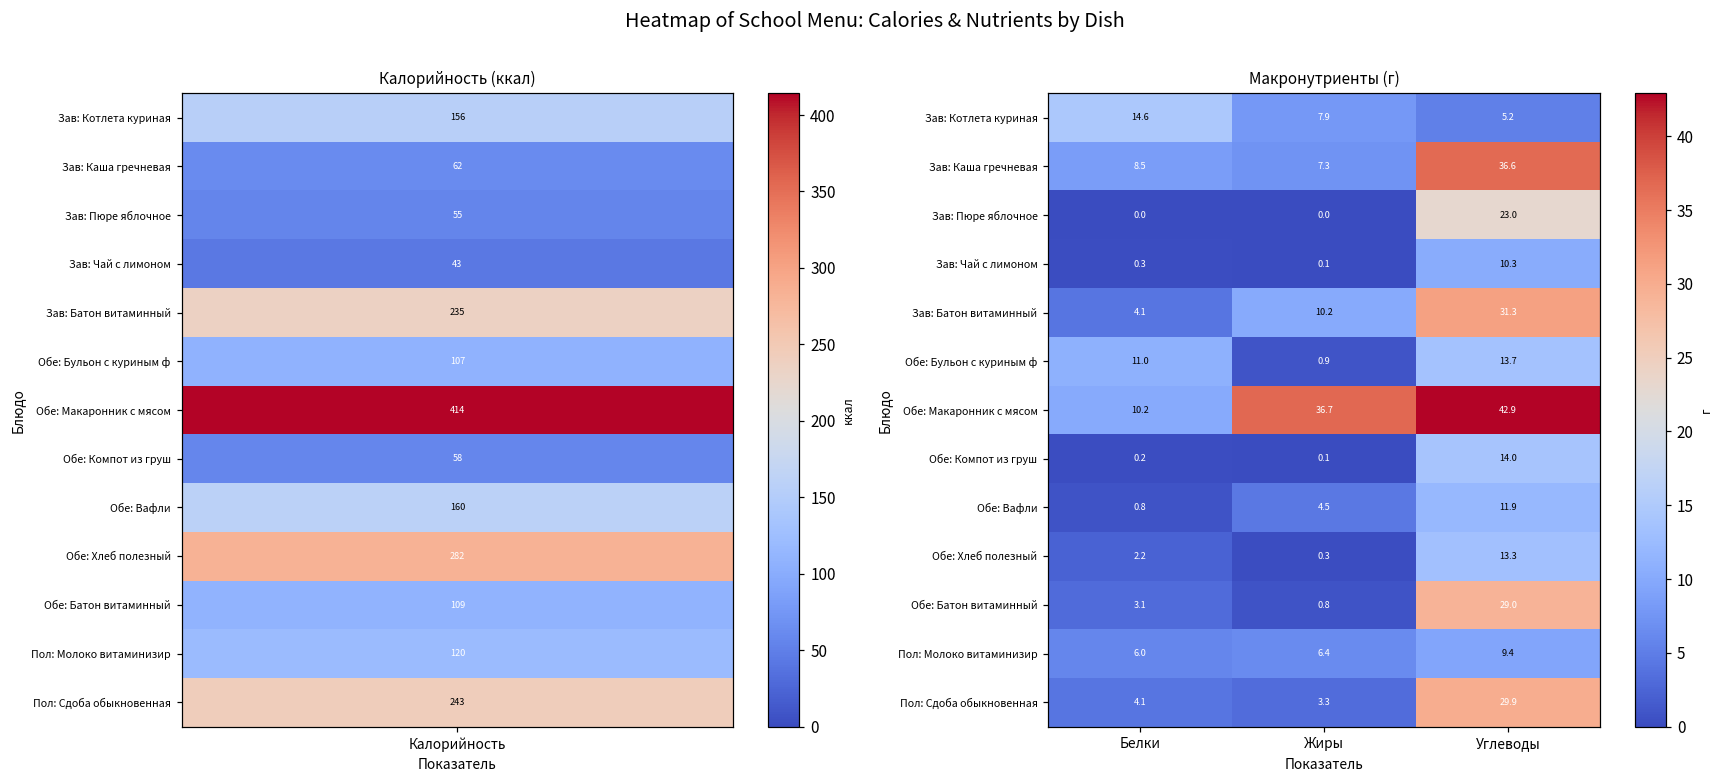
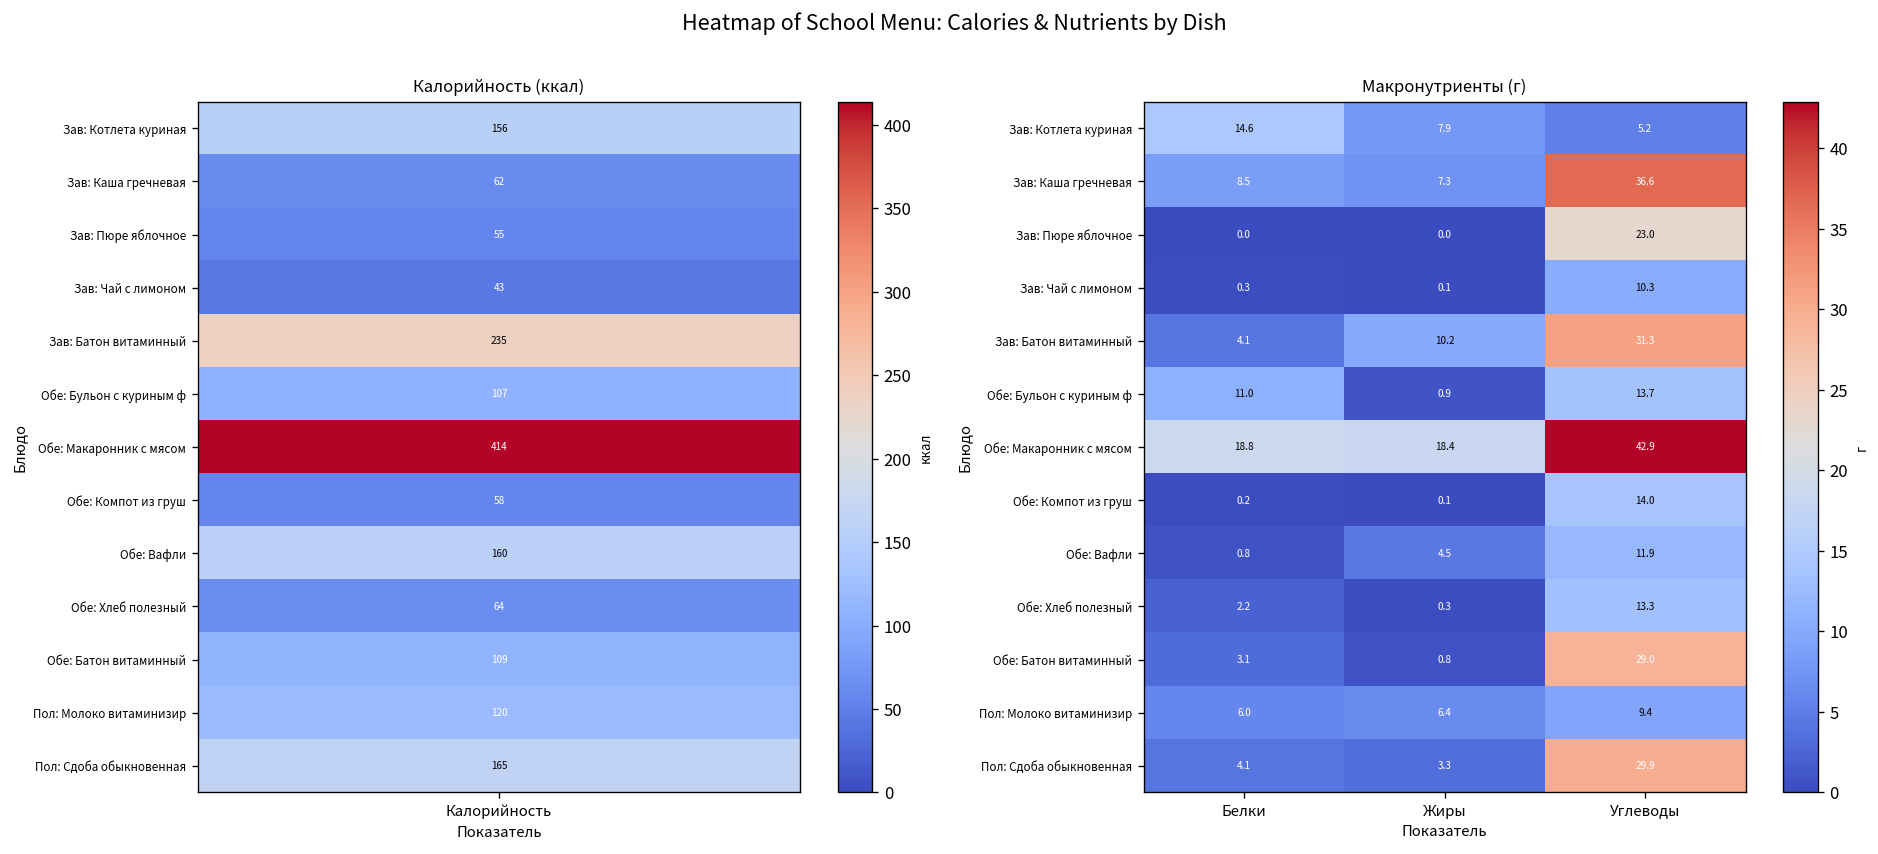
Калорийность (ккал), Обе: Хлеб полезный, Калорийность: 282 -> 64
Калорийность (ккал), Пол: Сдоба обыкновенная, Калорийность: 243 -> 165
Макронутриенты (г), Обе: Макаронник с мясом, Белки: 10.2 -> 18.8
Макронутриенты (г), Обе: Макаронник с мясом, Жиры: 36.7 -> 18.4
